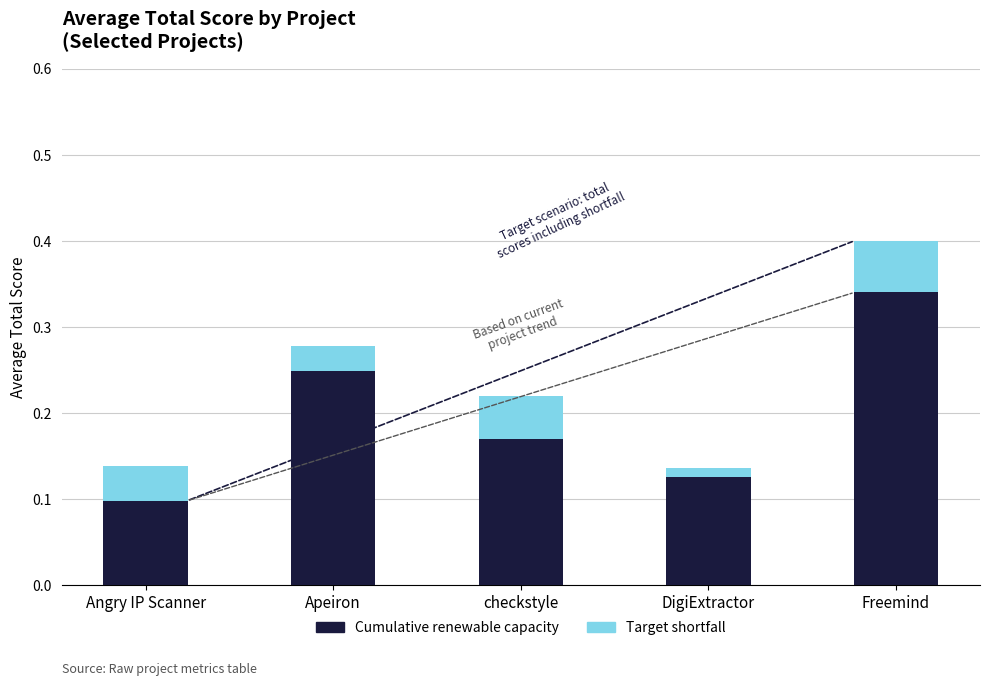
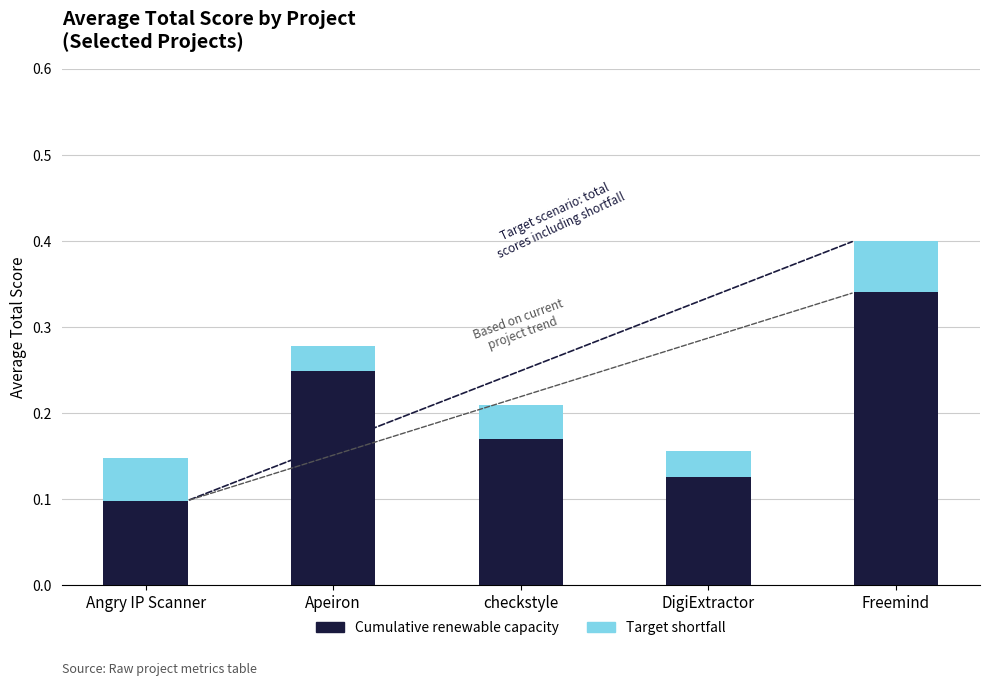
Target shortfall, Angry IP Scanner: 0.04 -> 0.05
Target shortfall, checkstyle: 0.05 -> 0.04
Target shortfall, DigiExtractor: 0.01 -> 0.03
